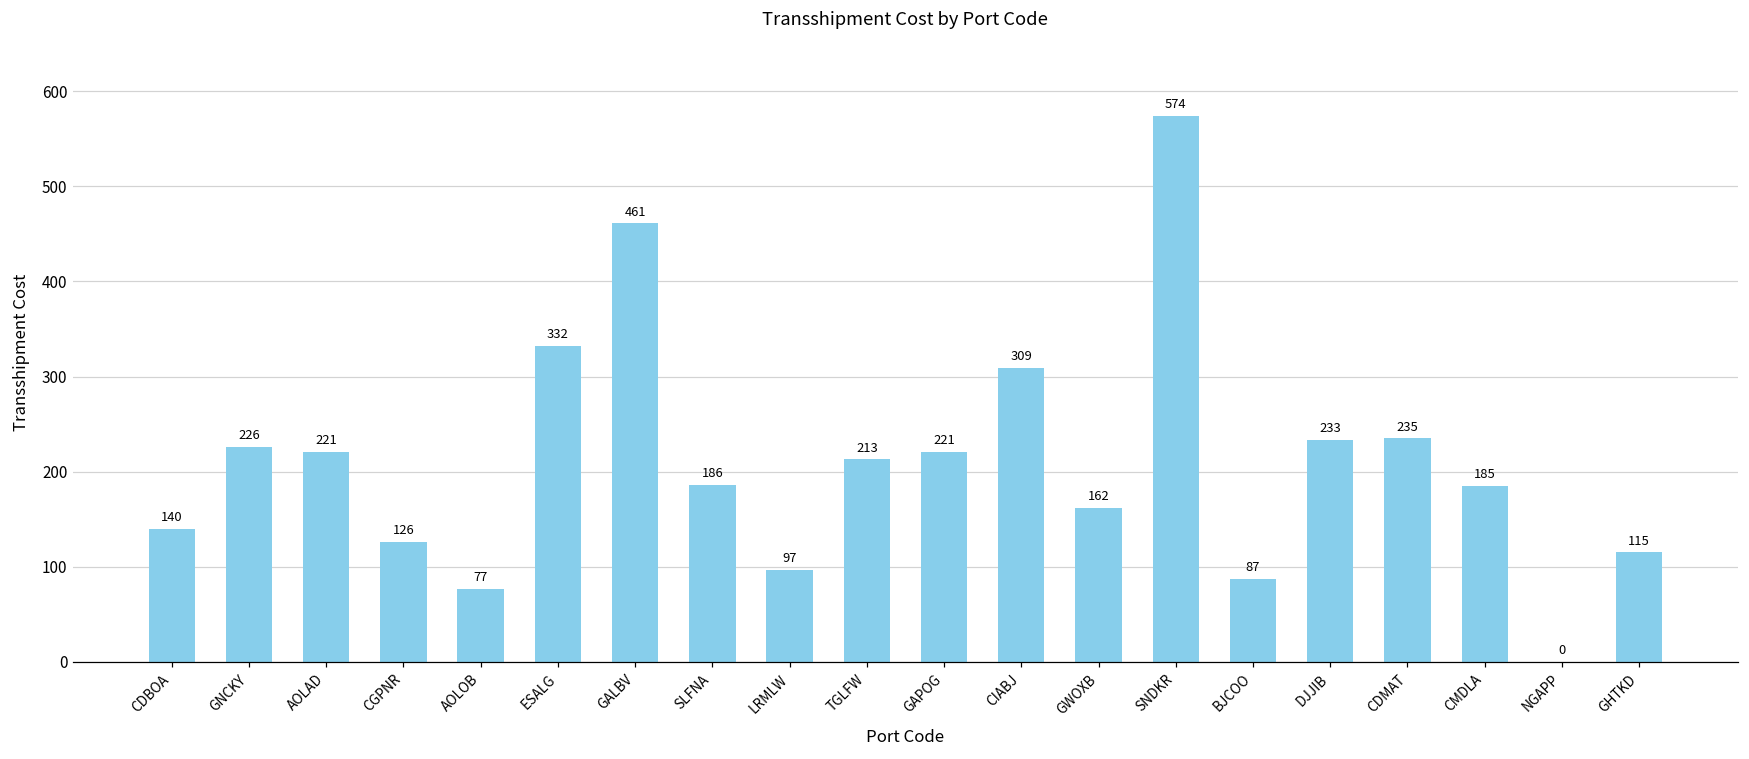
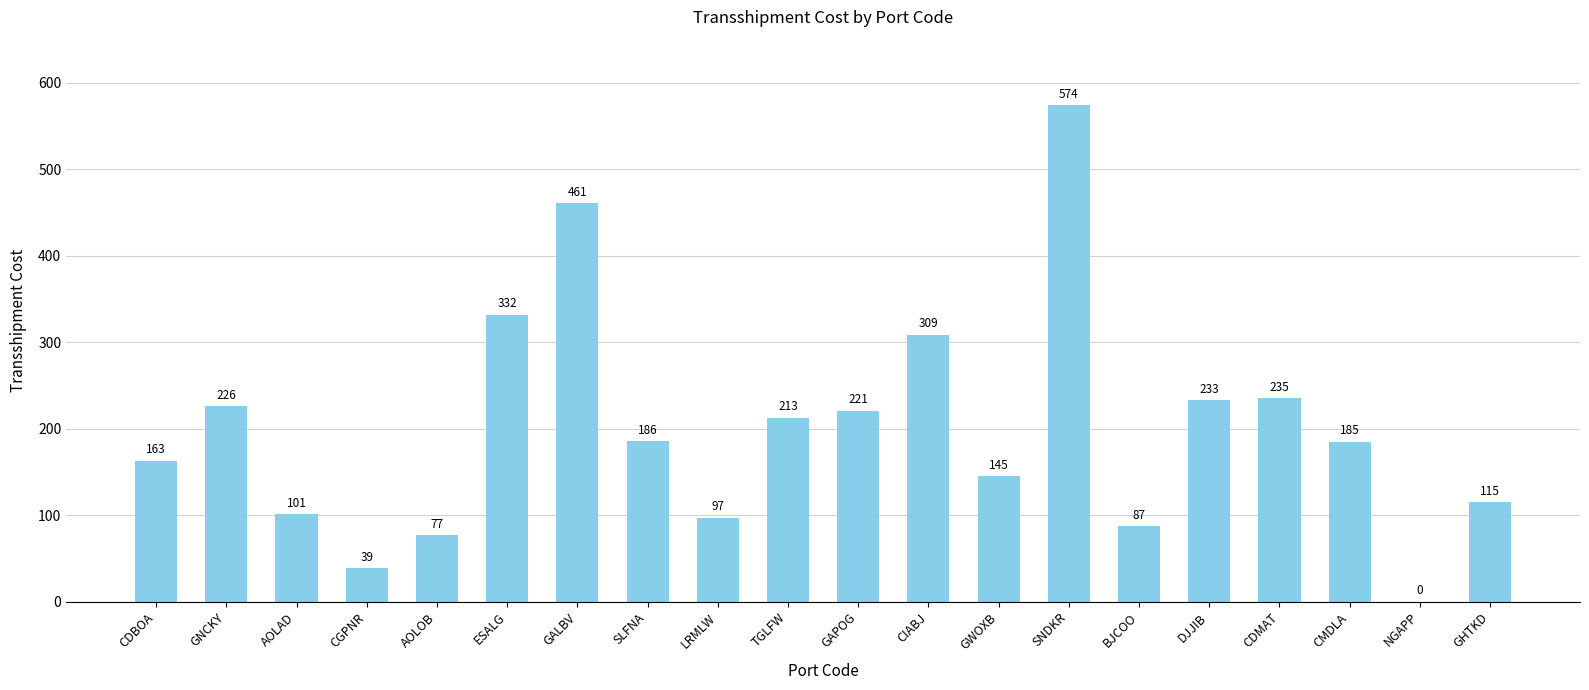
CDBOA: 140 -> 163
AOLAD: 221 -> 101
CGPNR: 126 -> 39
GWOXB: 162 -> 145
